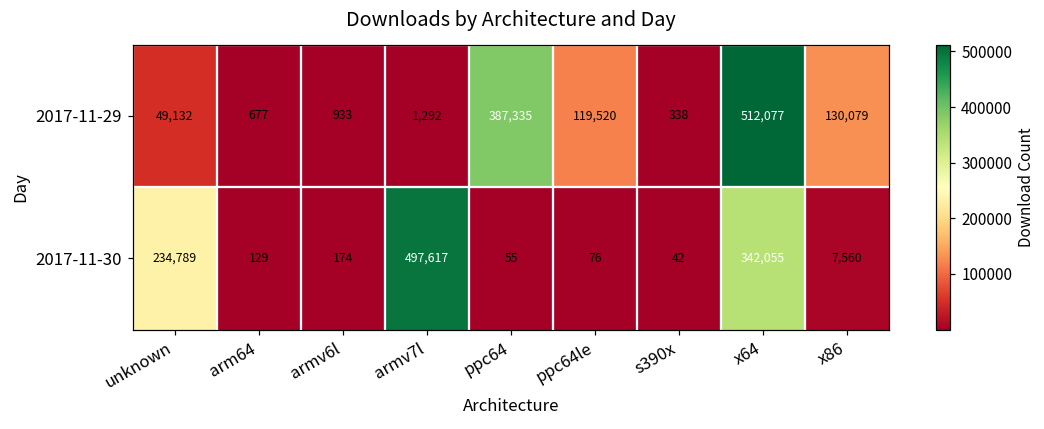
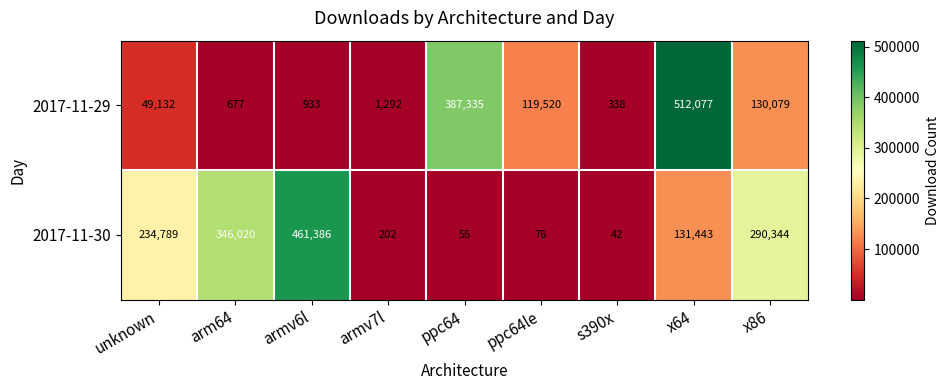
2017-11-30, arm64: 129 -> 346,020
2017-11-30, armv6l: 174 -> 461,386
2017-11-30, armv7l: 497,617 -> 202
2017-11-30, x64: 342,055 -> 131,443
2017-11-30, x86: 7,560 -> 290,344
